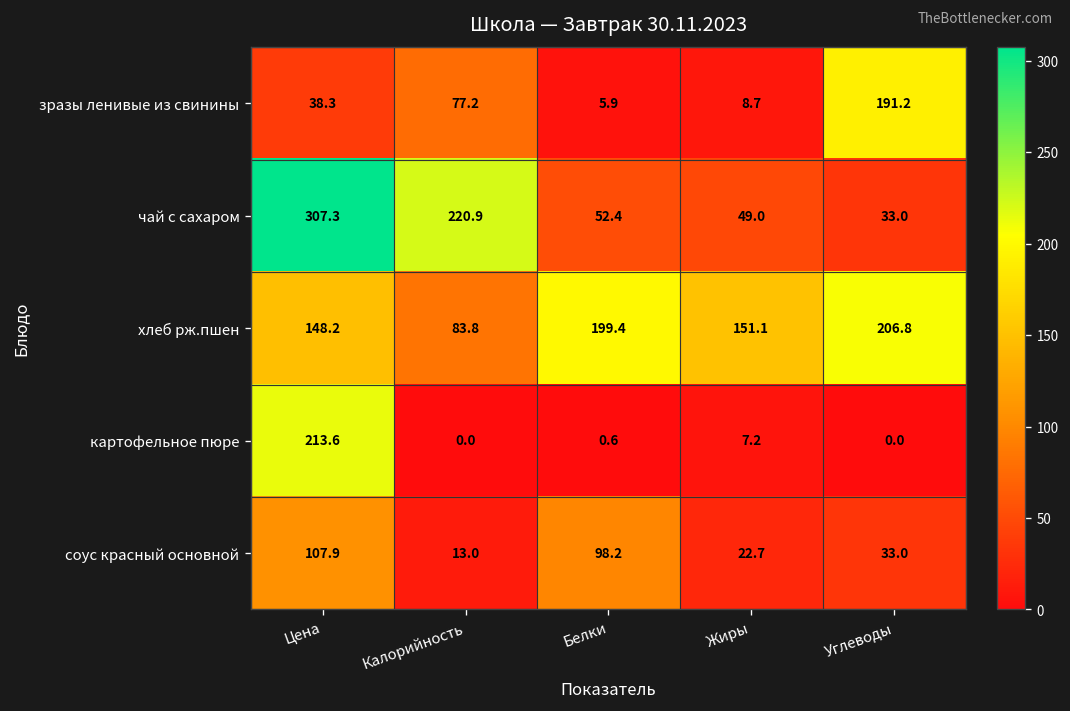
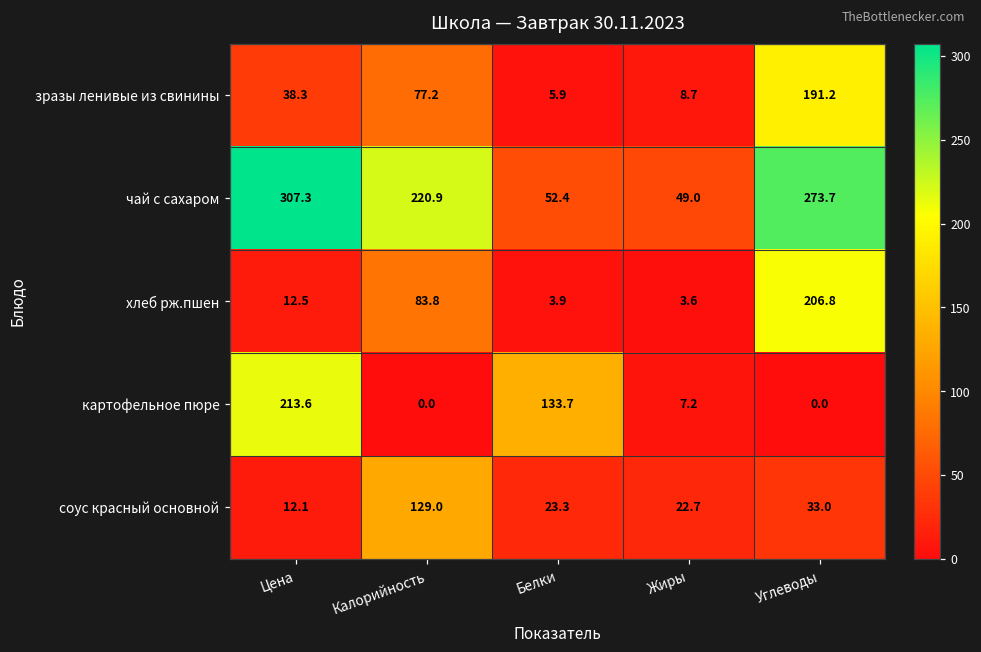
чай с сахаром, Углеводы: 33.0 -> 273.7
хлеб рж.пшен, Цена: 148.2 -> 12.5
хлеб рж.пшен, Белки: 199.4 -> 3.9
хлеб рж.пшен, Жиры: 151.1 -> 3.6
картофельное пюре, Белки: 0.6 -> 133.7
cоус красный основной, Цена: 107.9 -> 12.1
cоус красный основной, Калорийность: 13.0 -> 129.0
cоус красный основной, Белки: 98.2 -> 23.3
